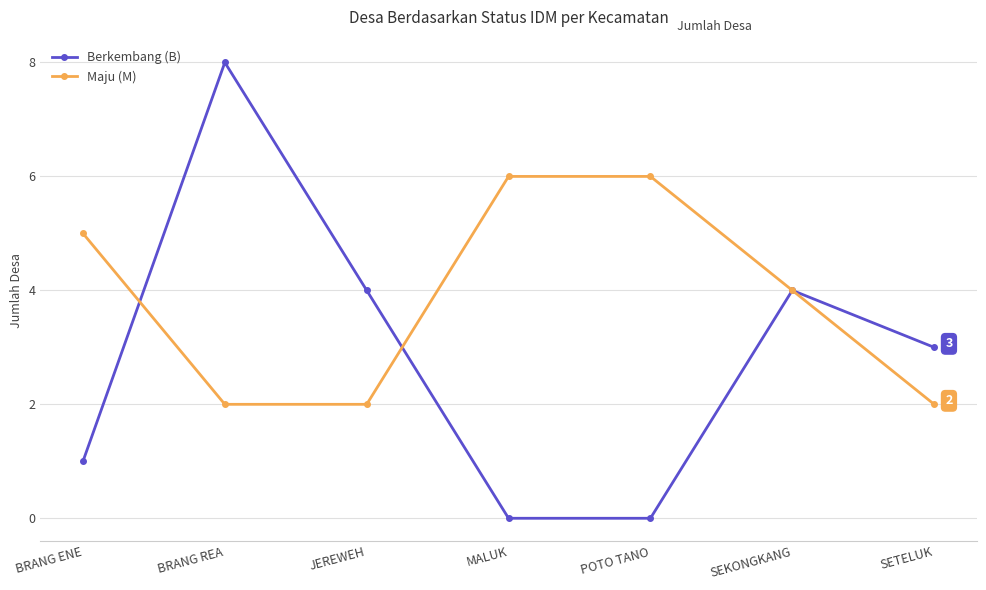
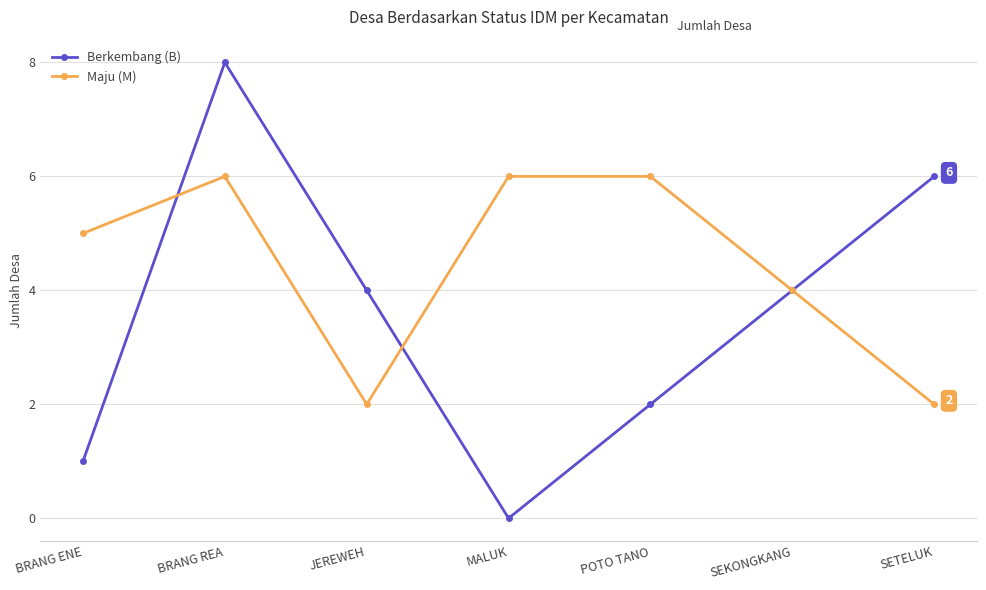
Maju (M), BRANG REA: 2 -> 6
Berkembang (B), POTO TANO: 0 -> 2
Berkembang (B), SETELUK: 3 -> 6
